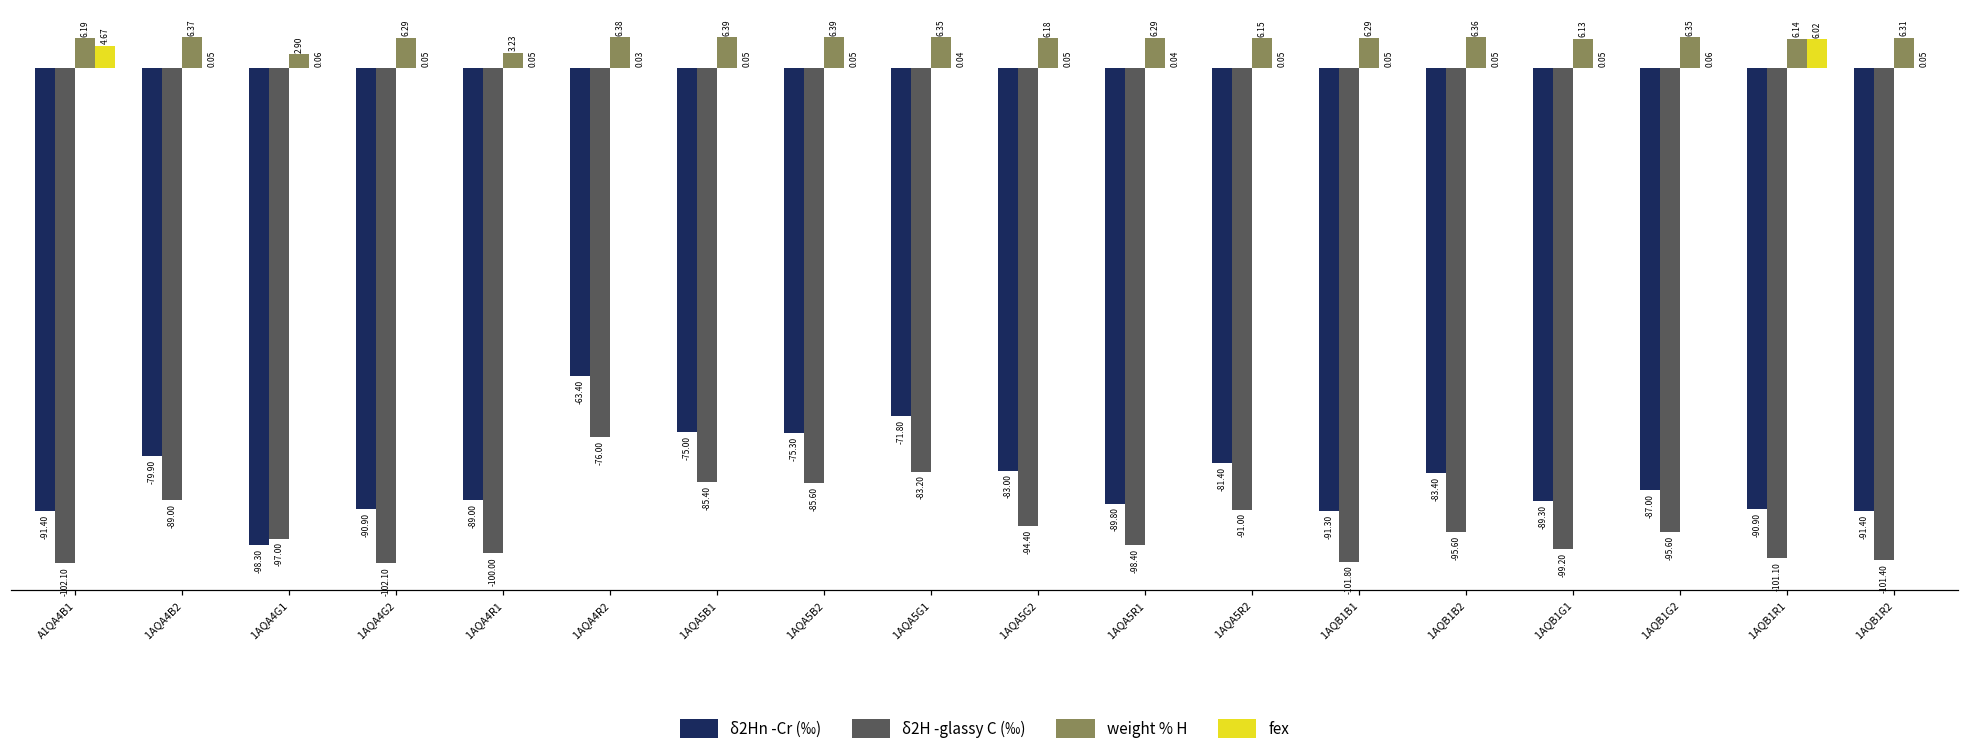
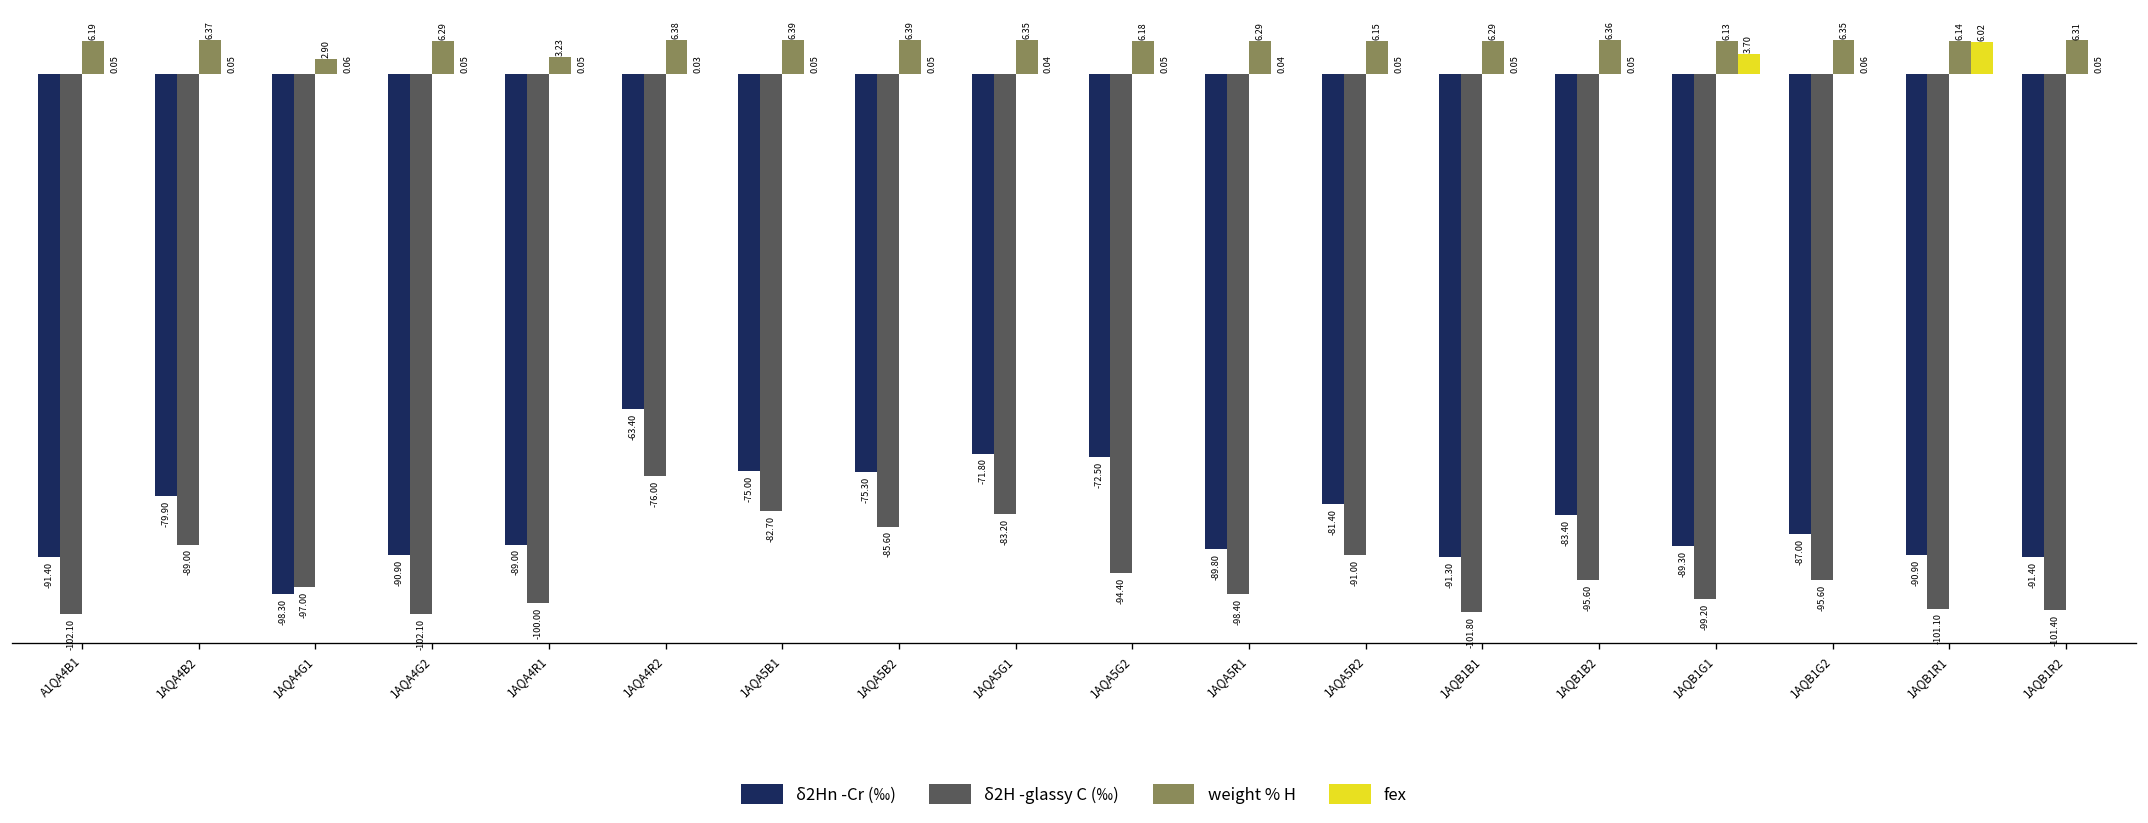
fex, A1QA4B1: 4.67 -> 0.05
δ2H -glassy C (‰), 1AQA5B1: -85.40 -> -82.70
δ2Hn -Cr (‰), 1AQA5G2: -83.00 -> -72.50
fex, 1AQB1G1: 0.05 -> 3.70
